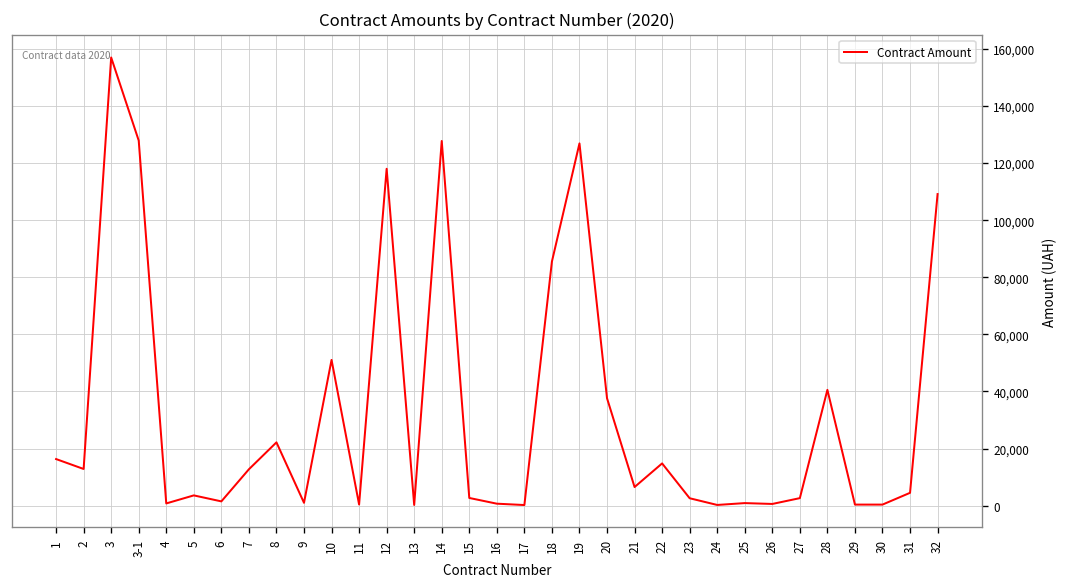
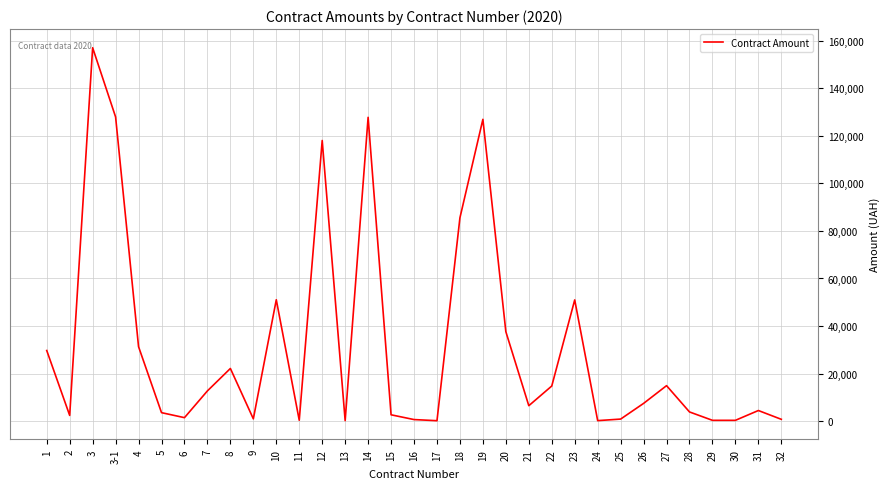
1: 16,000 -> 30,000
2: 13,000 -> 2,000
4: 1,000 -> 31,000
23: 3,000 -> 51,000
26: 1,000 -> 7,000
27: 3,000 -> 15,000
28: 41,000 -> 4,000
32: 109,000 -> 1,000
